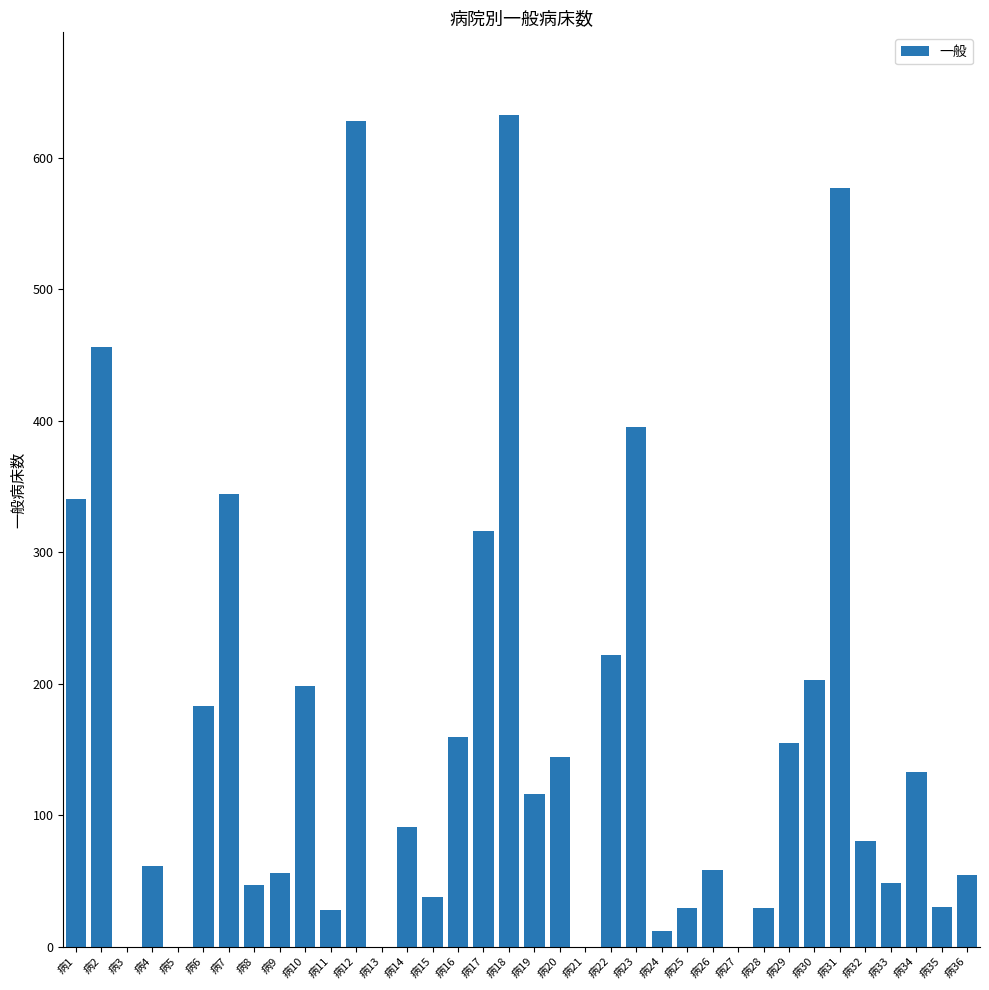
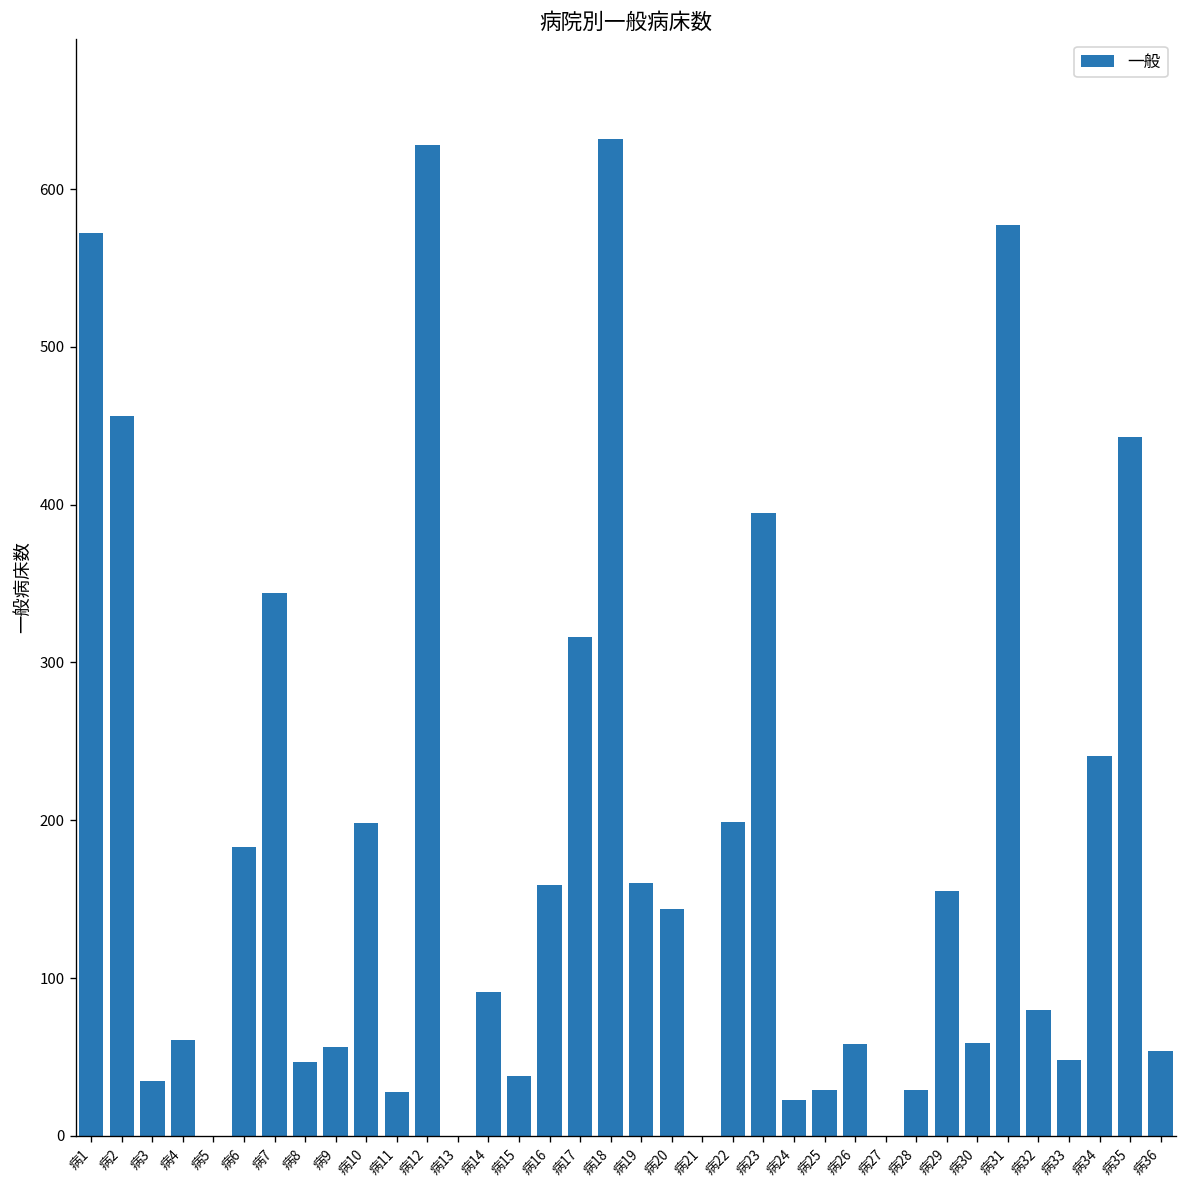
病1: 340 -> 572
病3: 0 -> 35
病19: 116 -> 160
病22: 222 -> 199
病24: 12 -> 23
病30: 203 -> 59
病34: 133 -> 241
病35: 30 -> 443
